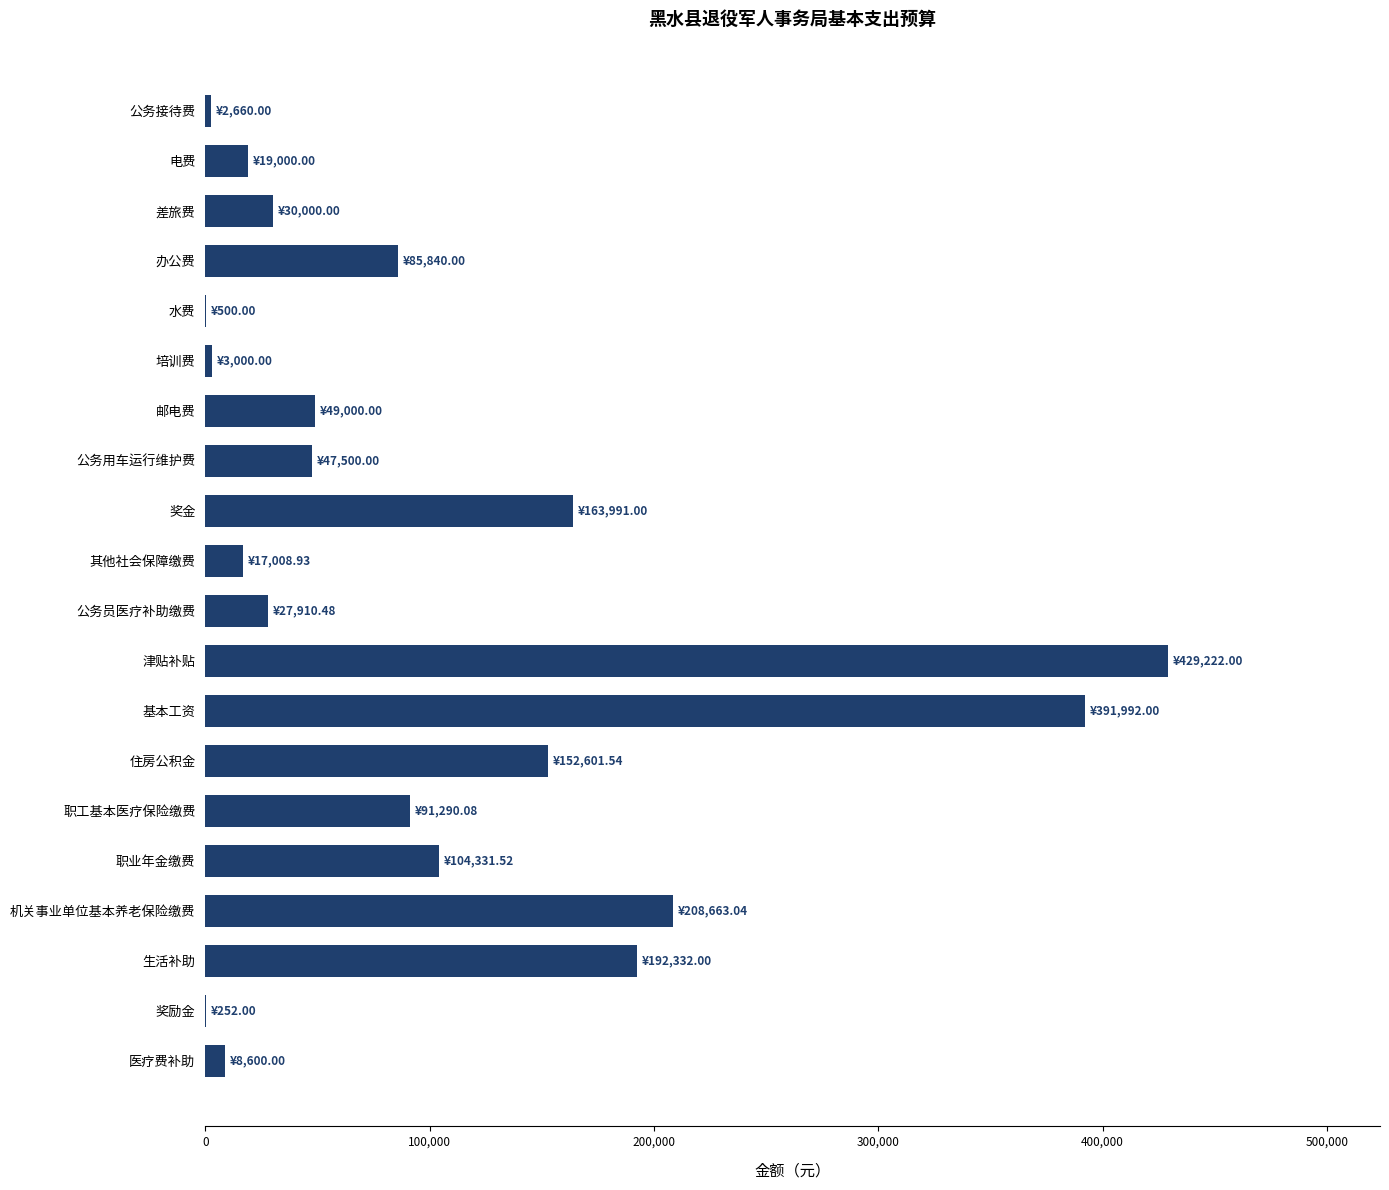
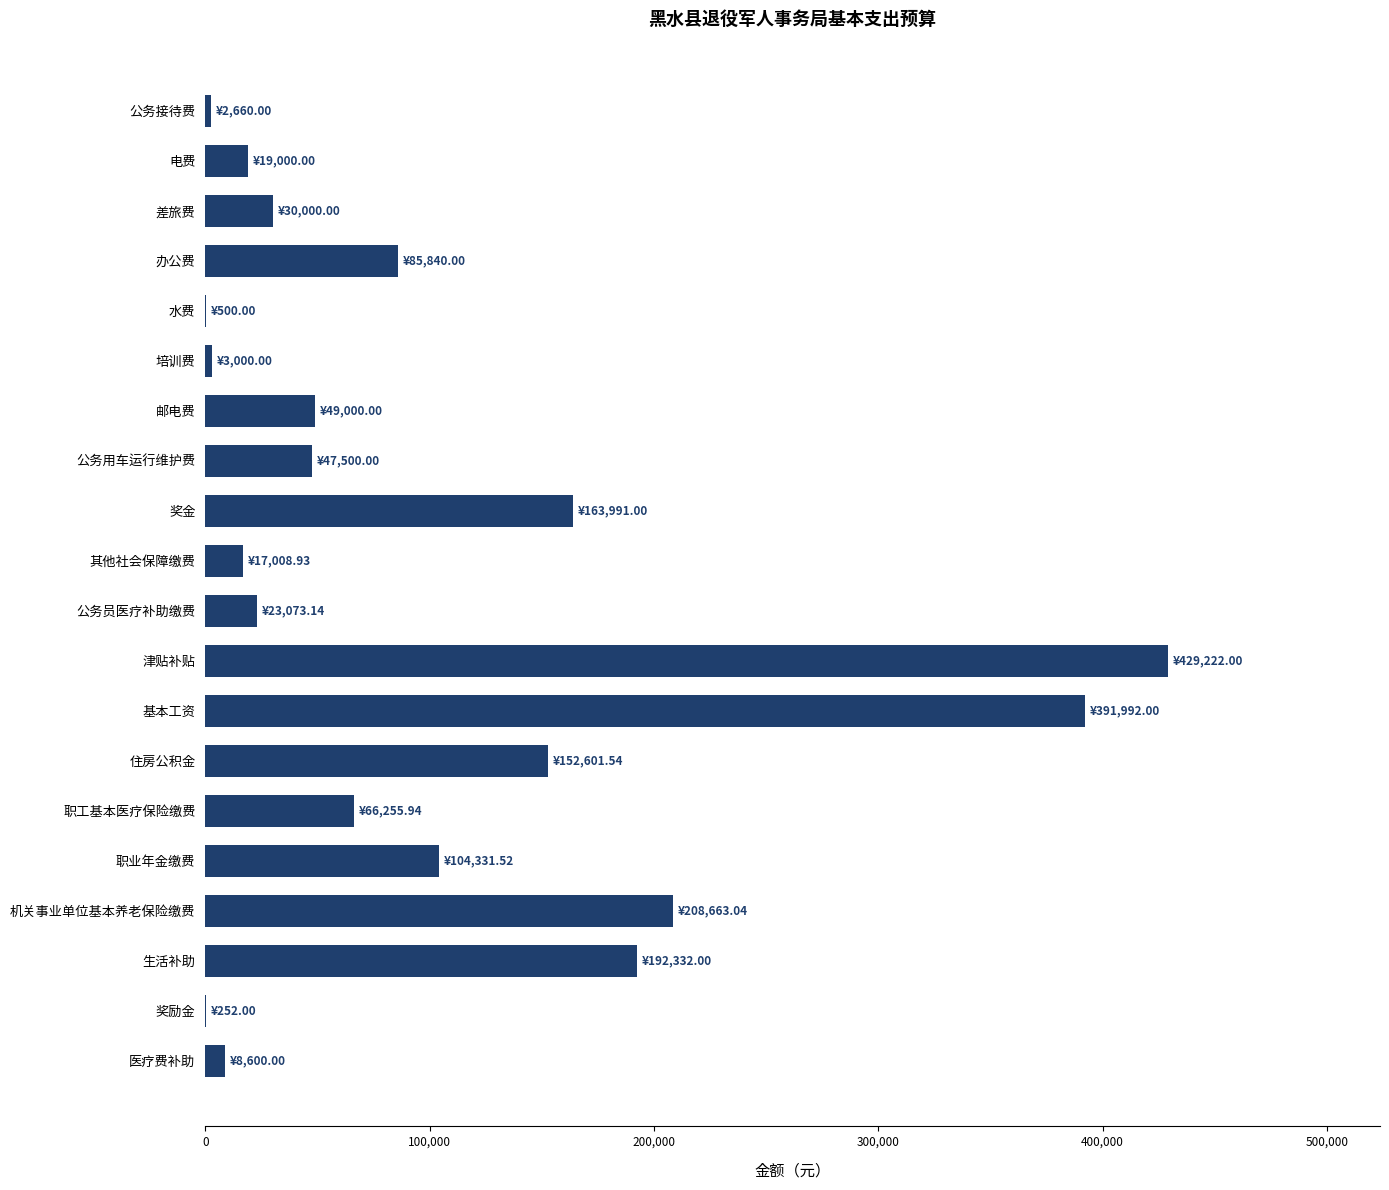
公务员医疗补助缴费: ¥27,910.48 -> ¥23,073.14
职工基本医疗保险缴费: ¥91,290.08 -> ¥66,255.94
